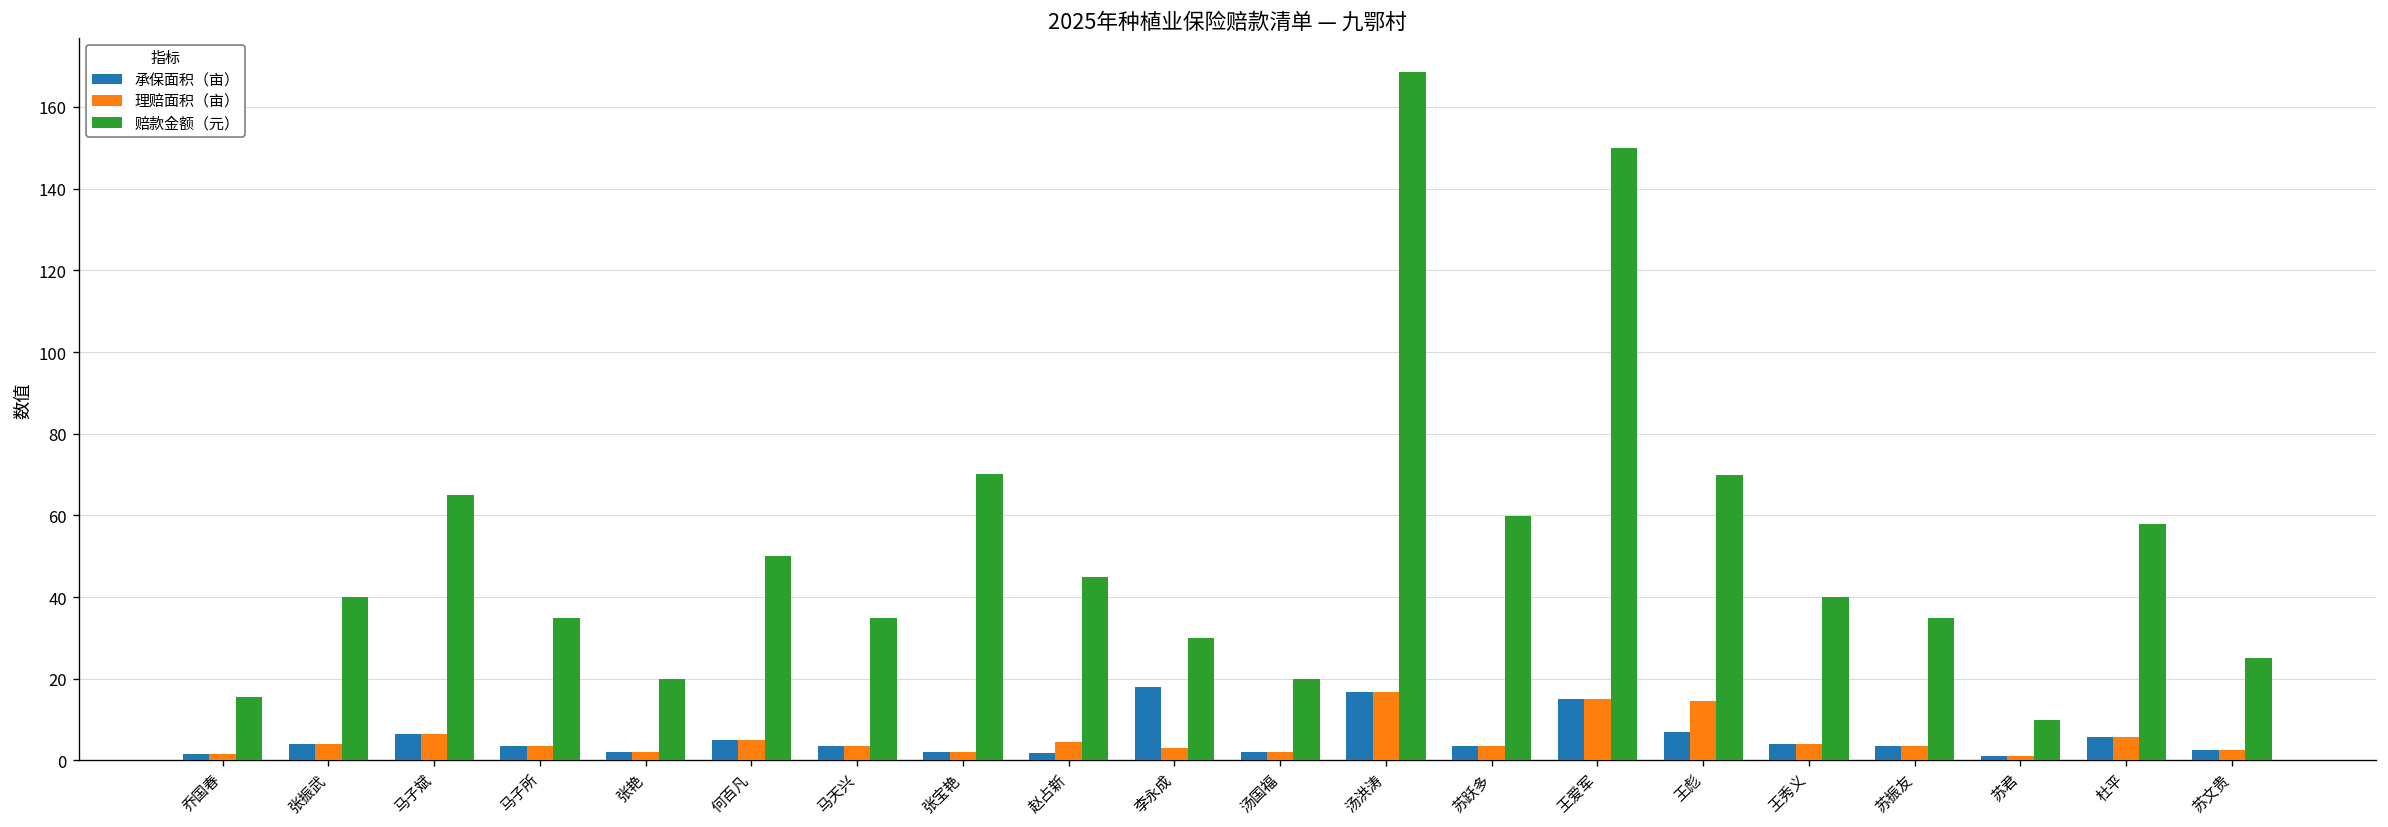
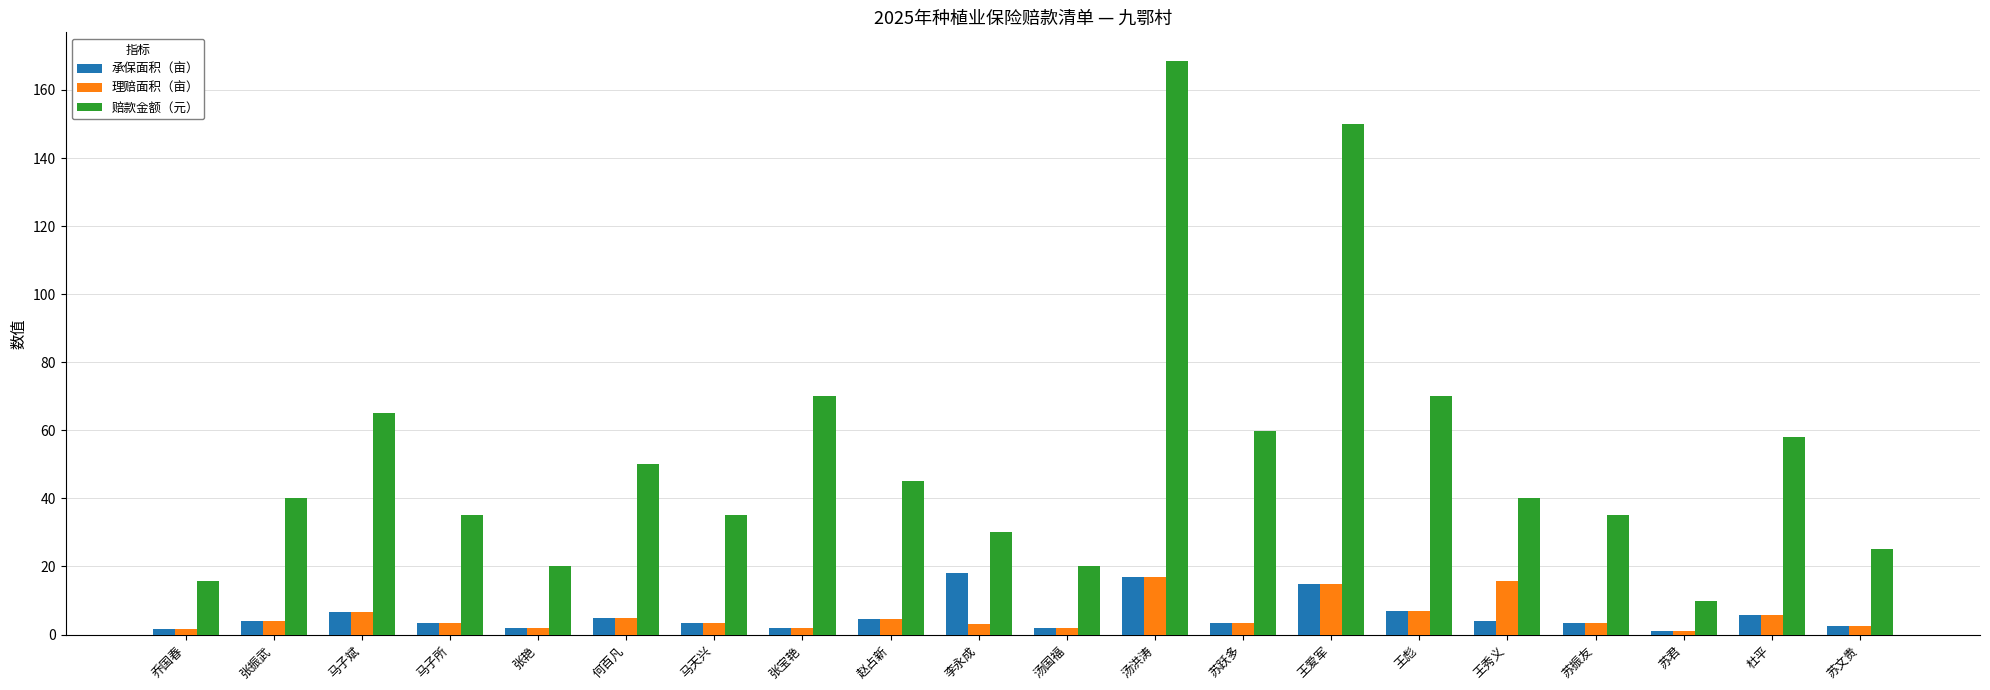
承保面积（亩）, 赵占新: 2 -> 5
理赔面积（亩）, 王彪: 15 -> 7
理赔面积（亩）, 王秀义: 4 -> 16
